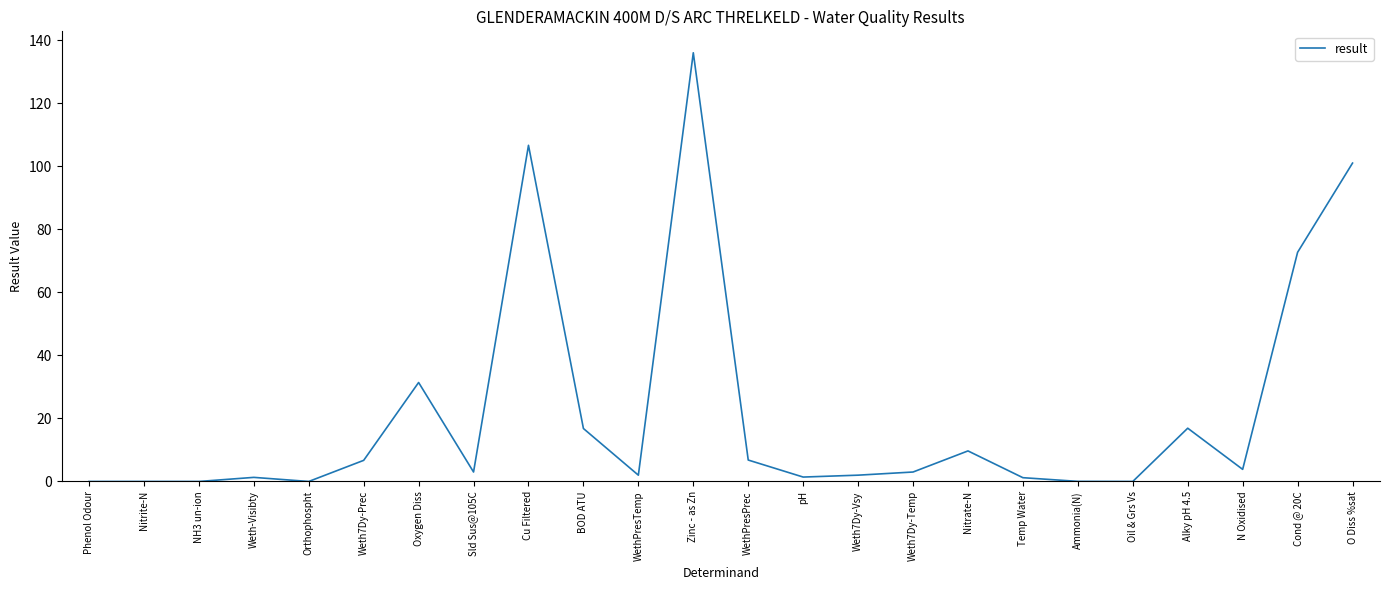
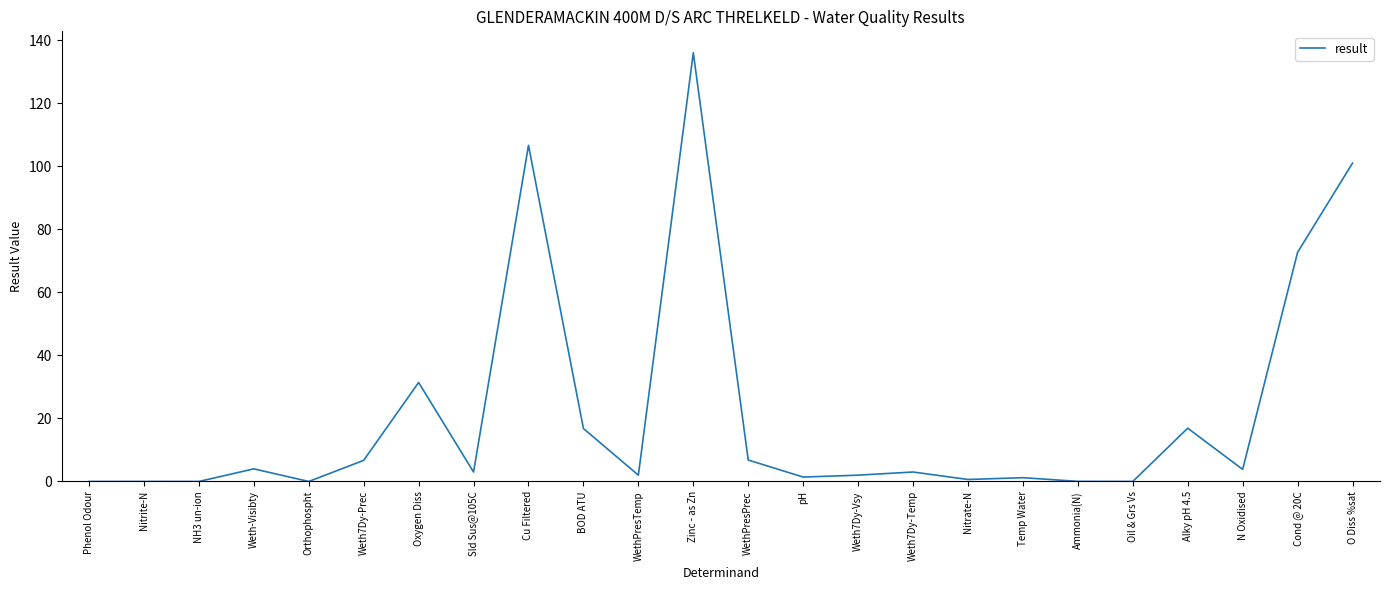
Weth-Visibty: 1 -> 4
Nitrate-N: 10 -> 1
